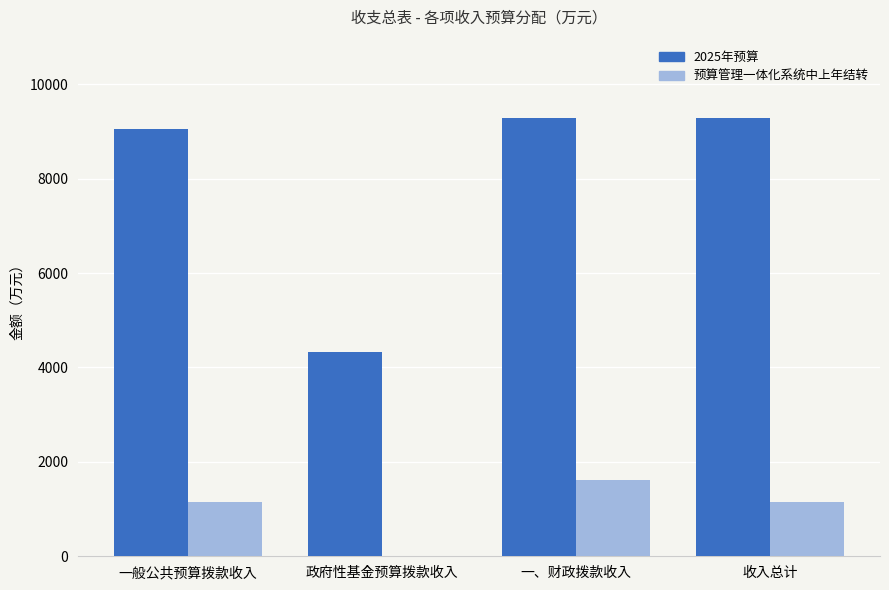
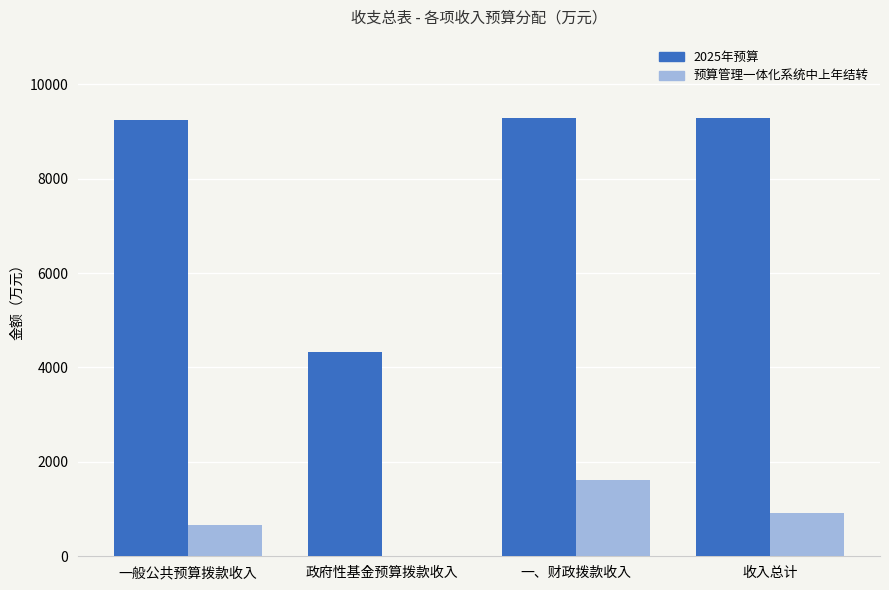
2025年预算, 一般公共预算拨款收入: 9000 -> 9200
预算管理一体化系统中上年结转, 一般公共预算拨款收入: 1100 -> 700
预算管理一体化系统中上年结转, 收入总计: 1100 -> 900
